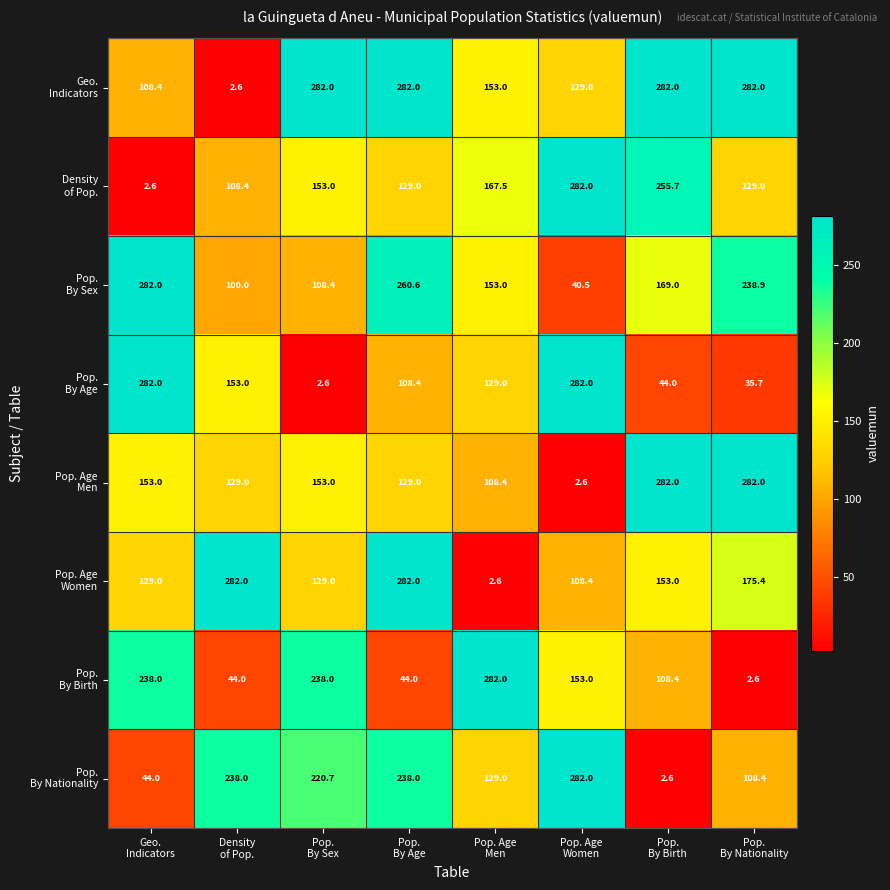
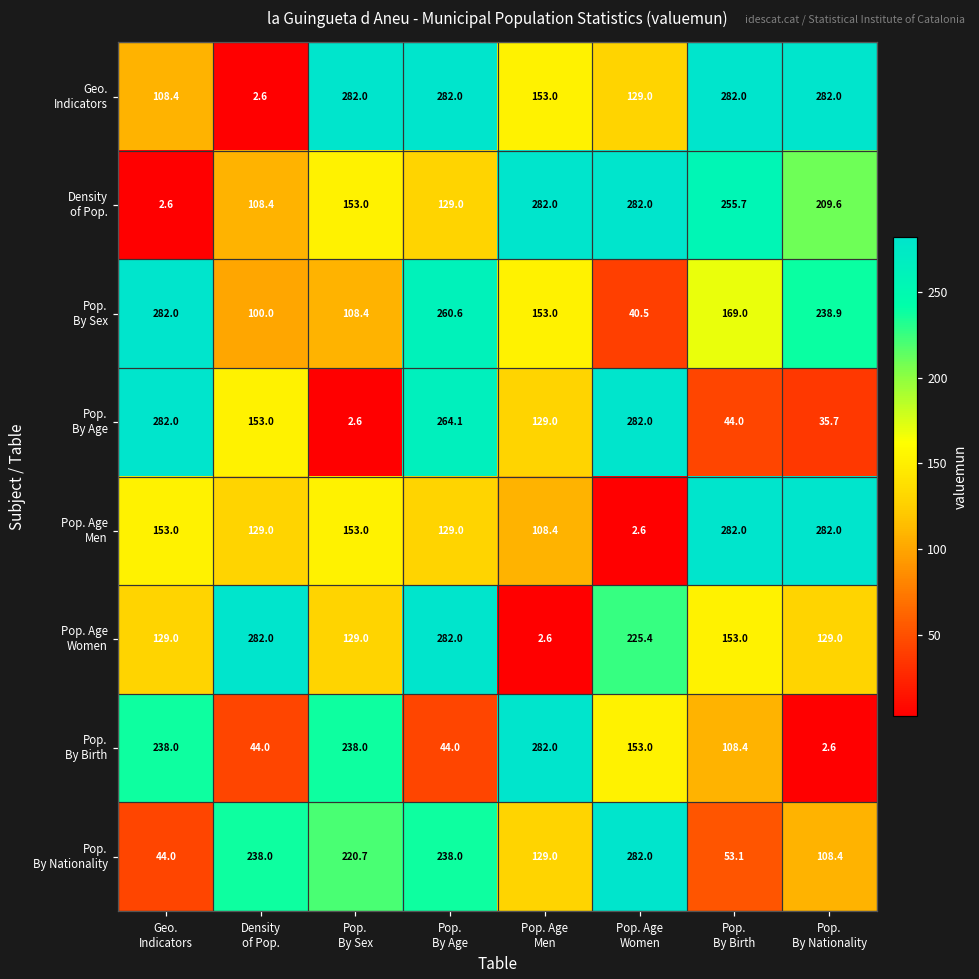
Density of Pop., Pop. Age Men: 167.5 -> 282.0
Density of Pop., Pop. By Nationality: 129.0 -> 209.6
Pop. By Age, Pop. By Age: 108.4 -> 264.1
Pop. Age Women, Pop. Age Women: 108.4 -> 225.4
Pop. Age Women, Pop. By Nationality: 175.4 -> 129.0
Pop. By Nationality, Pop. By Birth: 2.6 -> 53.1
